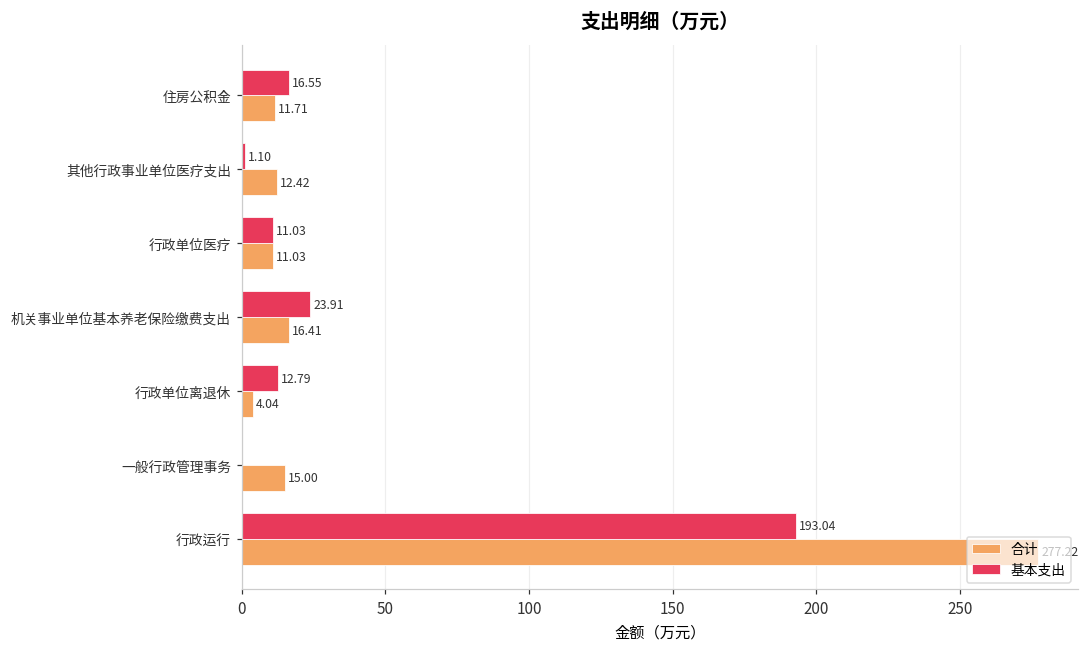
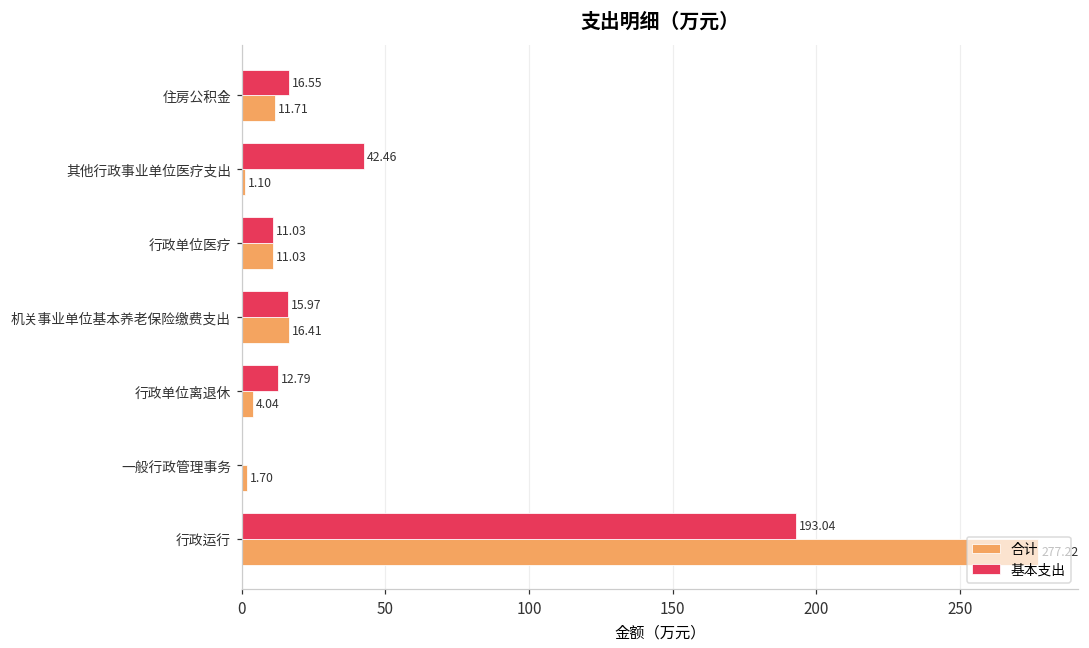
基本支出, 其他行政事业单位医疗支出: 1.10 -> 42.46
合计, 其他行政事业单位医疗支出: 12.42 -> 1.10
基本支出, 机关事业单位基本养老保险缴费支出: 23.91 -> 15.97
合计, 一般行政管理事务: 15.00 -> 1.70
